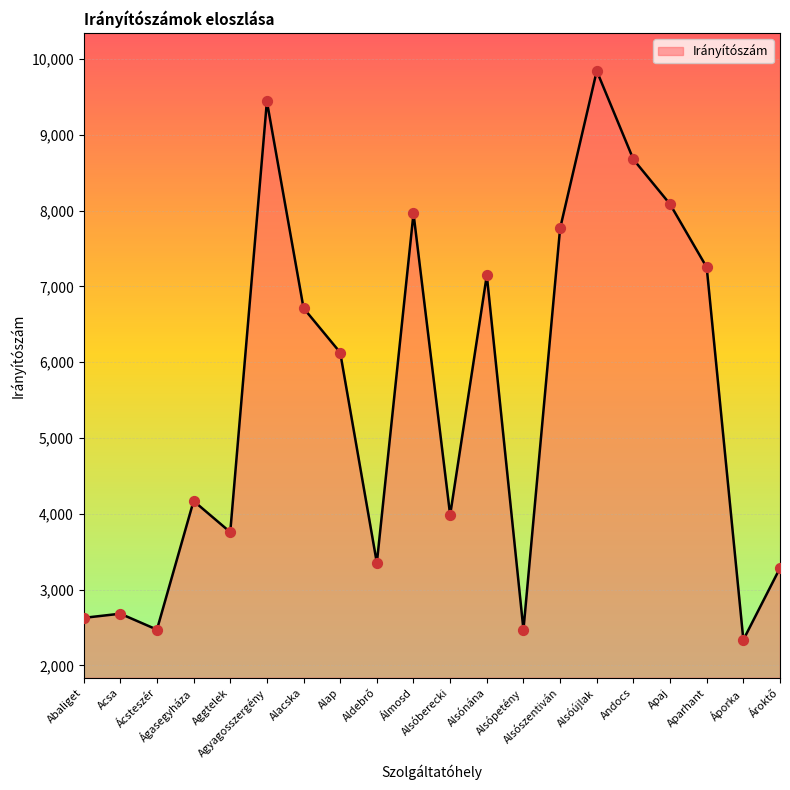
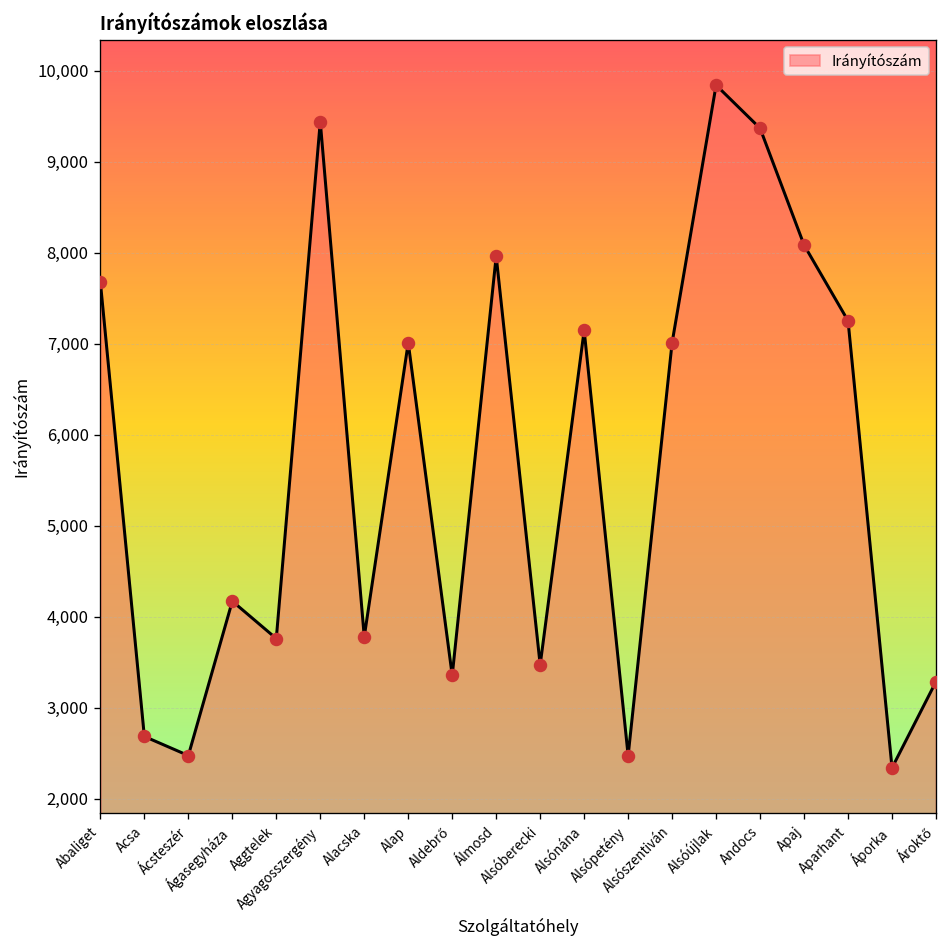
Abaliget: 2,600 -> 7,700
Alacska: 6,700 -> 3,800
Alap: 6,100 -> 7,000
Alsóberecki: 4,000 -> 3,500
Alsószentiván: 7,800 -> 7,000
Andocs: 8,700 -> 9,400
